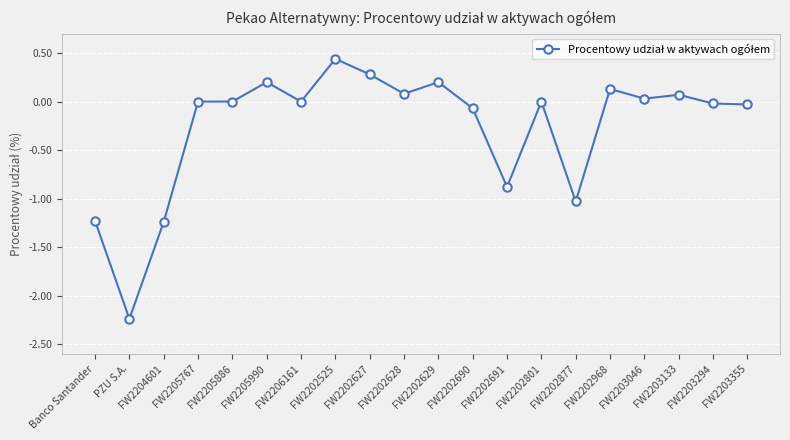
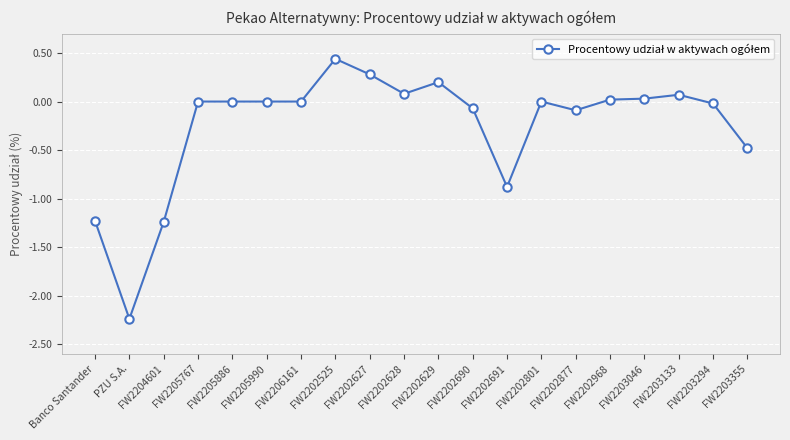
FW2205990: 0.2 -> 0.0
FW2202877: -1.0 -> -0.1
FW2202968: 0.1 -> 0.0
FW2203355: 0.0 -> -0.5
